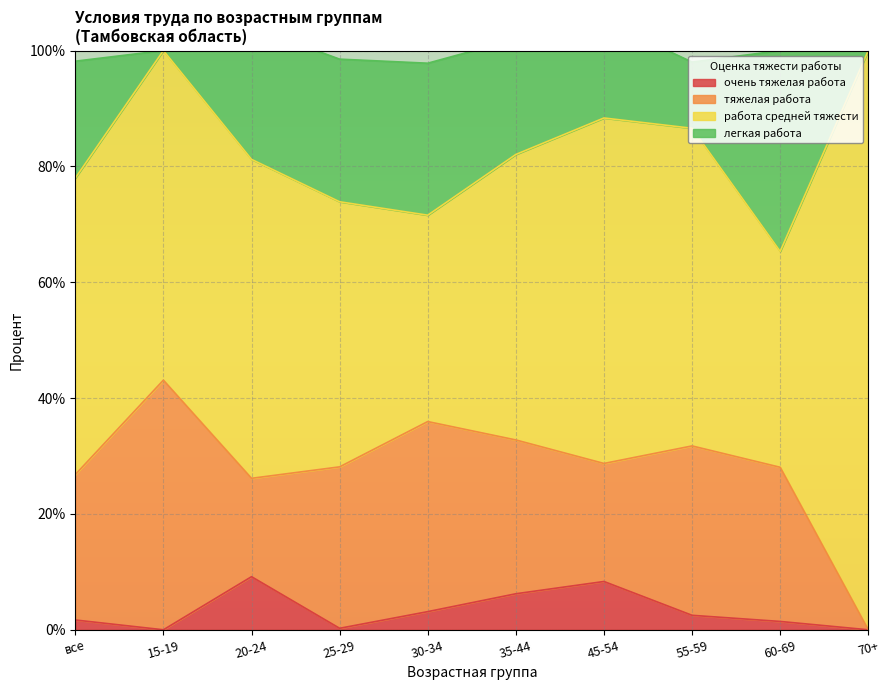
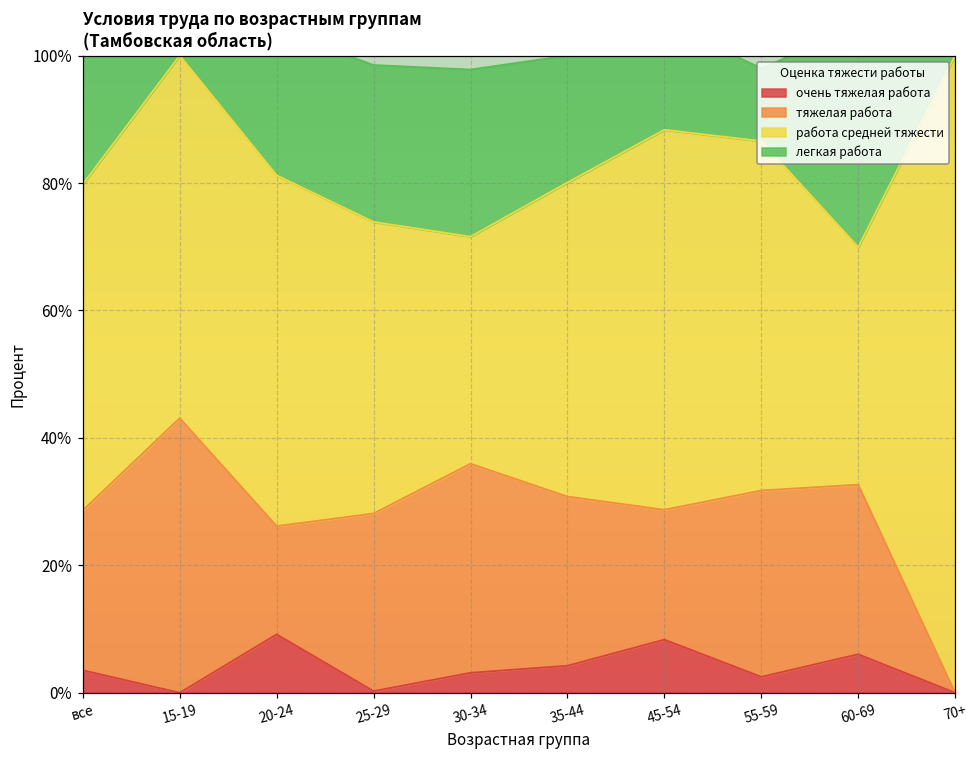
очень тяжелая работа, все: 2% -> 4%
очень тяжелая работа, 35-44: 6% -> 4%
очень тяжелая работа, 60-69: 1% -> 6%
